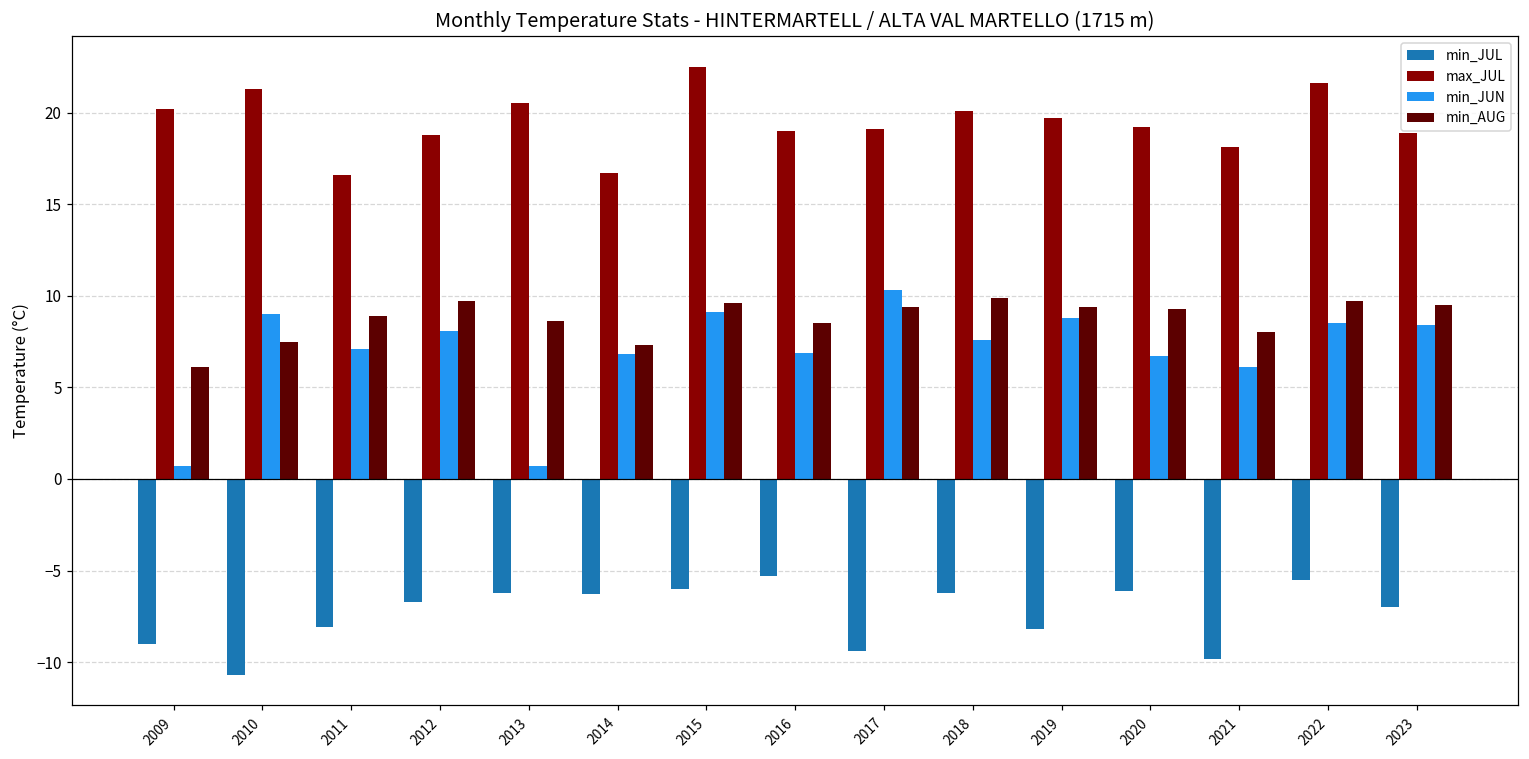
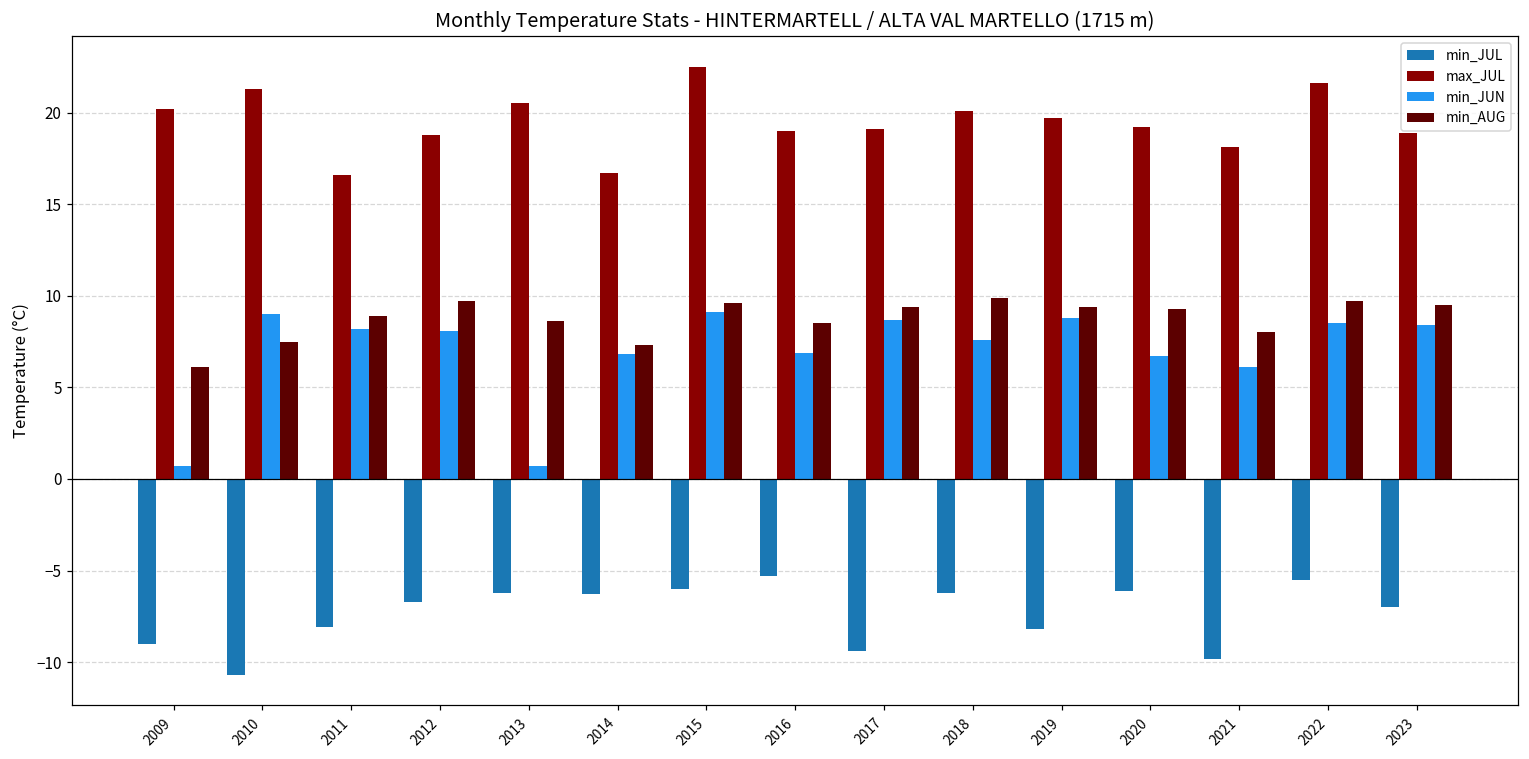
min_JUN, 2011: 7.1 -> 8.2
min_JUN, 2017: 10.3 -> 8.7
